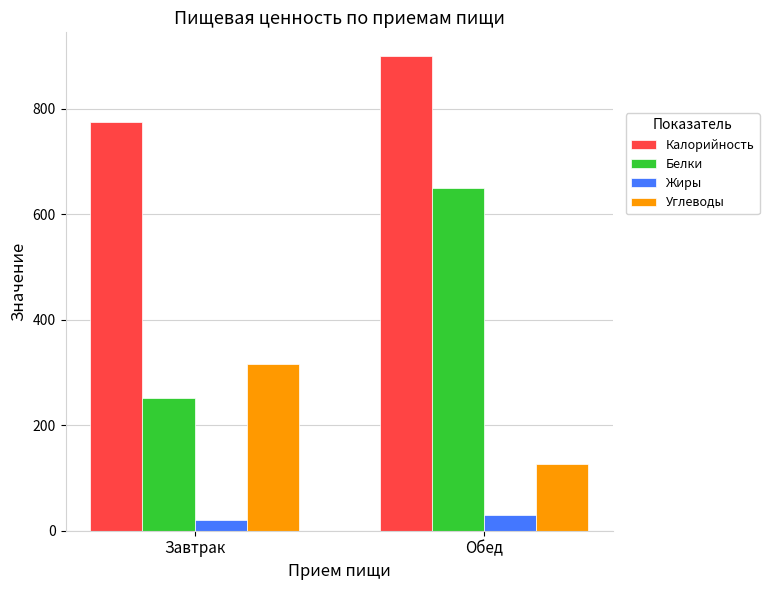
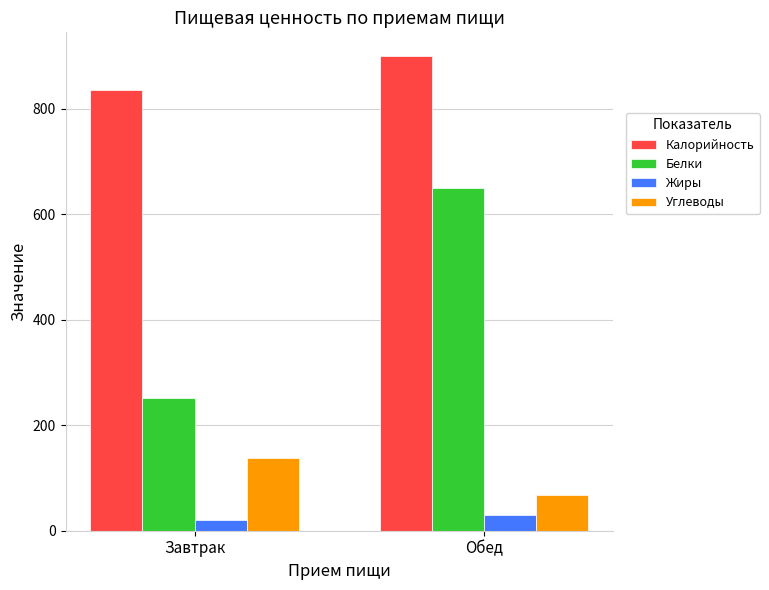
Калорийность, Завтрак: 770 -> 840
Углеводы, Завтрак: 320 -> 140
Углеводы, Обед: 130 -> 70
